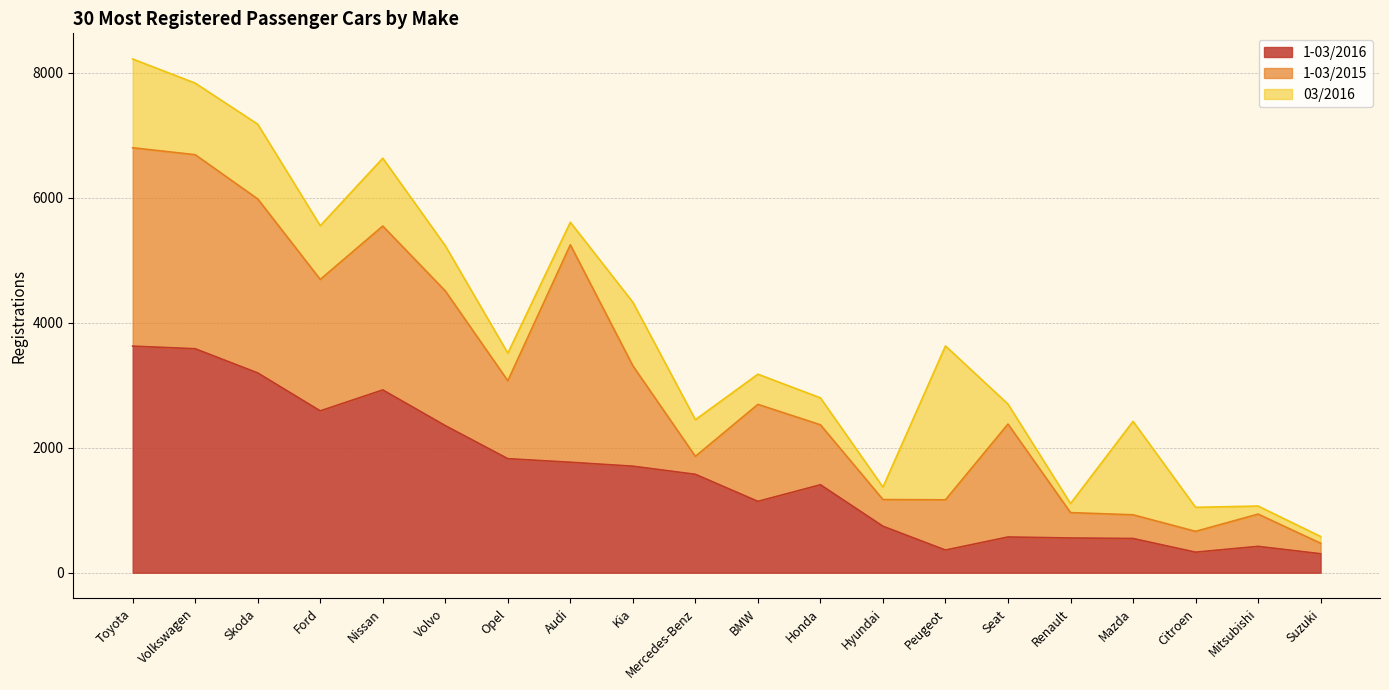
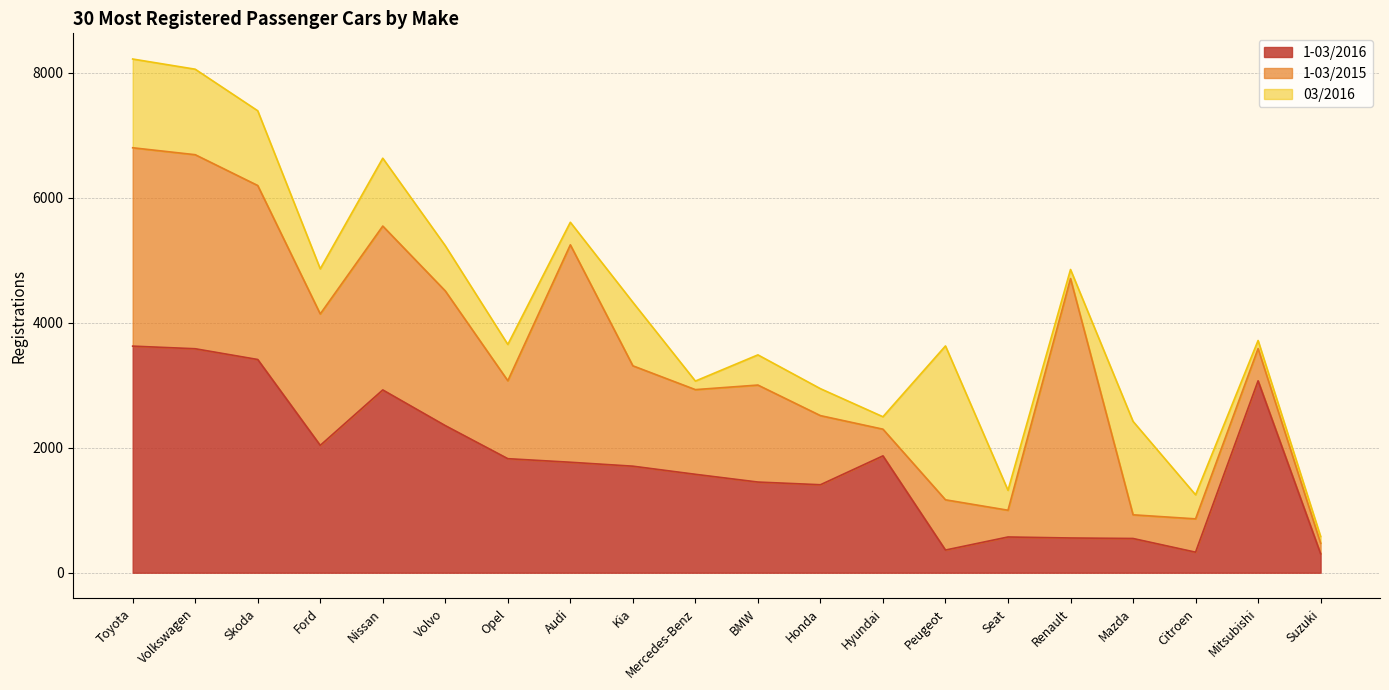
03/2016, Volkswagen: 1100 -> 1400
1-03/2016, Skoda: 3200 -> 3400
1-03/2016, Ford: 2600 -> 2000
03/2016, Ford: 900 -> 700
03/2016, Opel: 400 -> 600
1-03/2015, Mercedes-Benz: 300 -> 1400
03/2016, Mercedes-Benz: 600 -> 100
1-03/2016, BMW: 1100 -> 1500
1-03/2015, Honda: 1000 -> 1100
1-03/2016, Hyundai: 700 -> 1900
1-03/2015, Seat: 1800 -> 400
1-03/2015, Renault: 400 -> 4200
1-03/2015, Citroen: 300 -> 500
1-03/2016, Mitsubishi: 400 -> 3100
